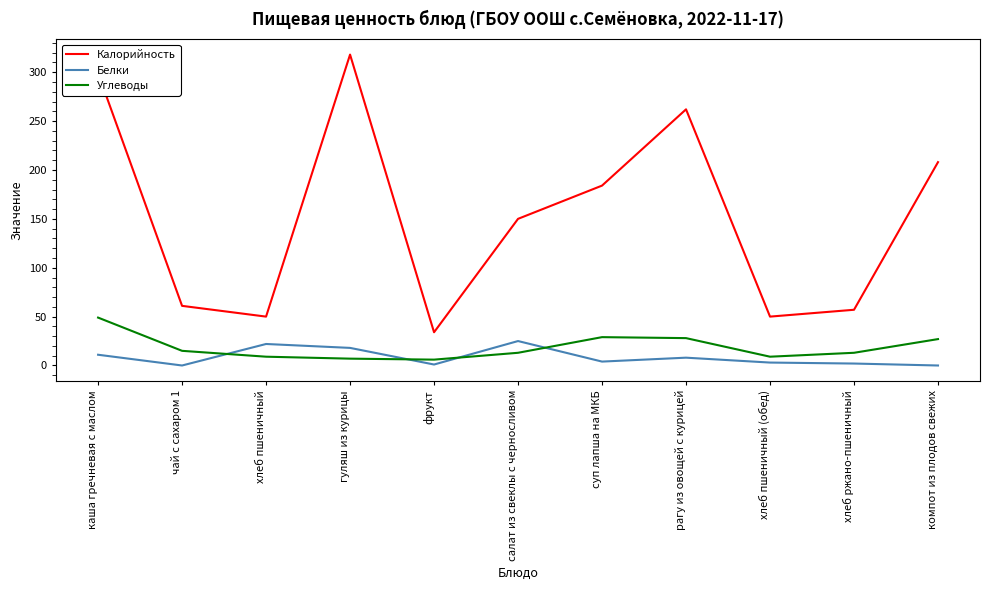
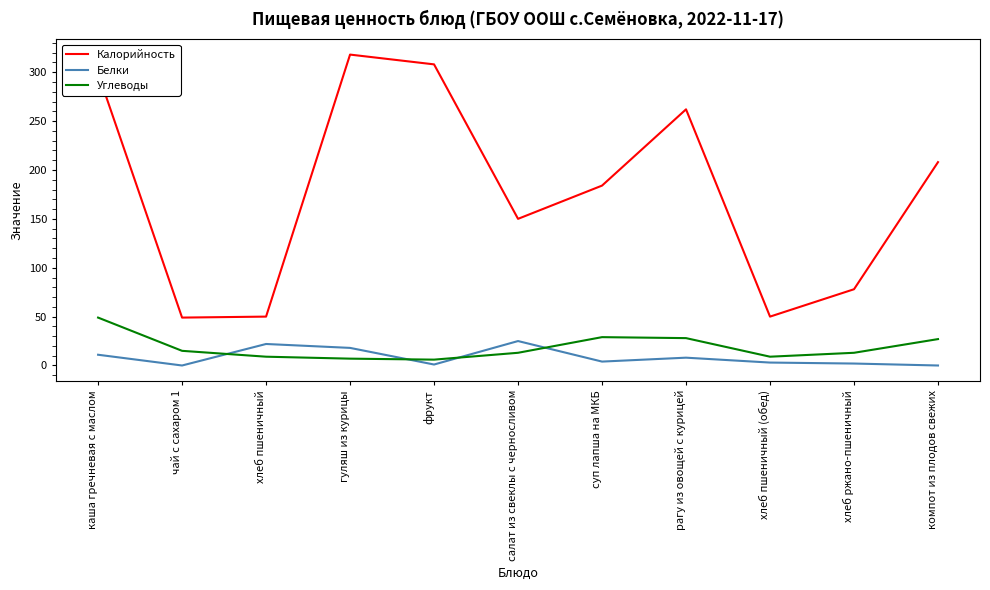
Калорийность, чай с сахаром 1: 60 -> 50
Калорийность, фрукт: 30 -> 310
Калорийность, хлеб ржано-пшеничный: 60 -> 80
